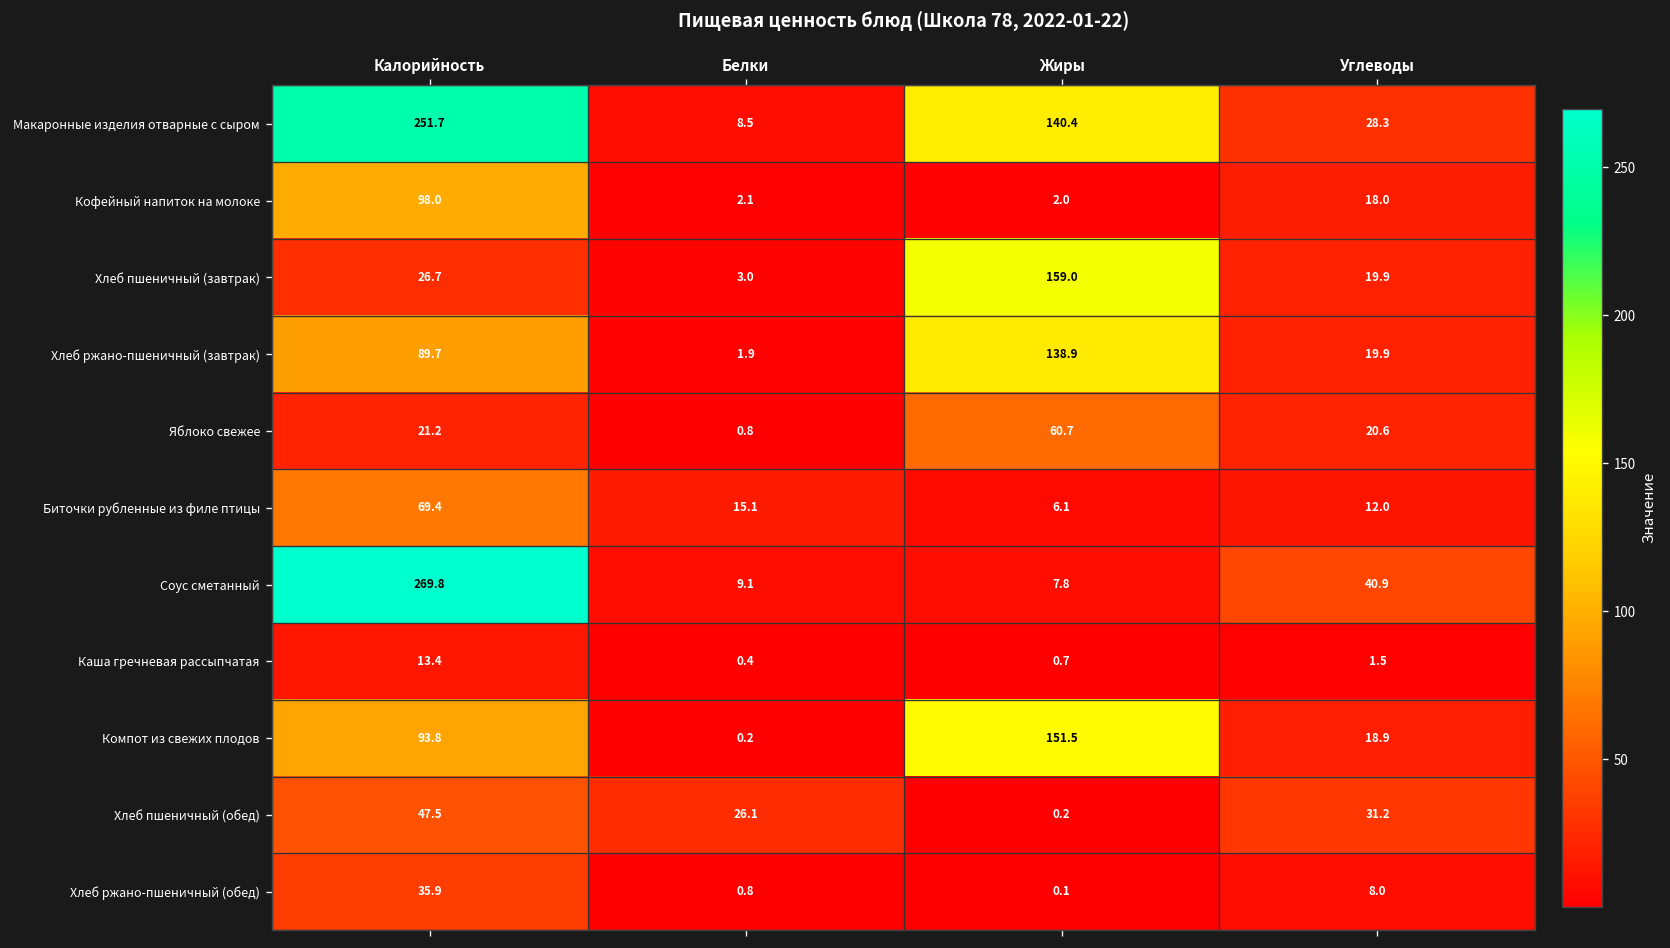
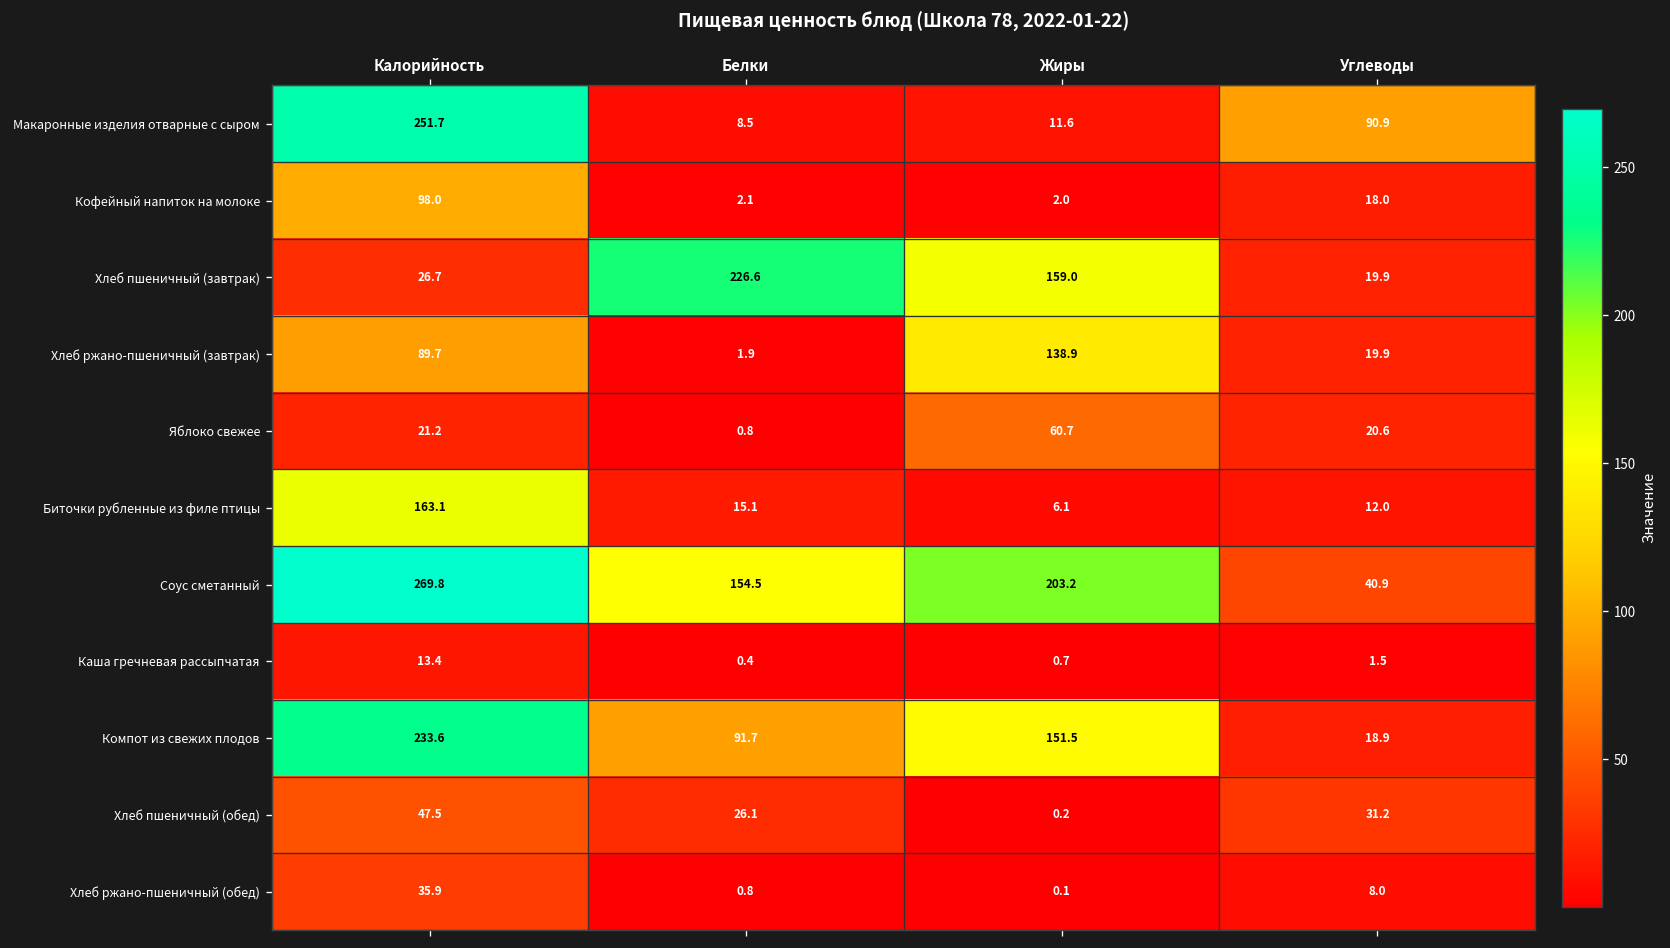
Макаронные изделия отварные с сыром, Жиры: 140.4 -> 11.6
Макаронные изделия отварные с сыром, Углеводы: 28.3 -> 90.9
Хлеб пшеничный (завтрак), Белки: 3.0 -> 226.6
Биточки рубленные из филе птицы, Калорийность: 69.4 -> 163.1
Соус сметанный, Белки: 9.1 -> 154.5
Соус сметанный, Жиры: 7.8 -> 203.2
Компот из свежих плодов, Калорийность: 93.8 -> 233.6
Компот из свежих плодов, Белки: 0.2 -> 91.7
